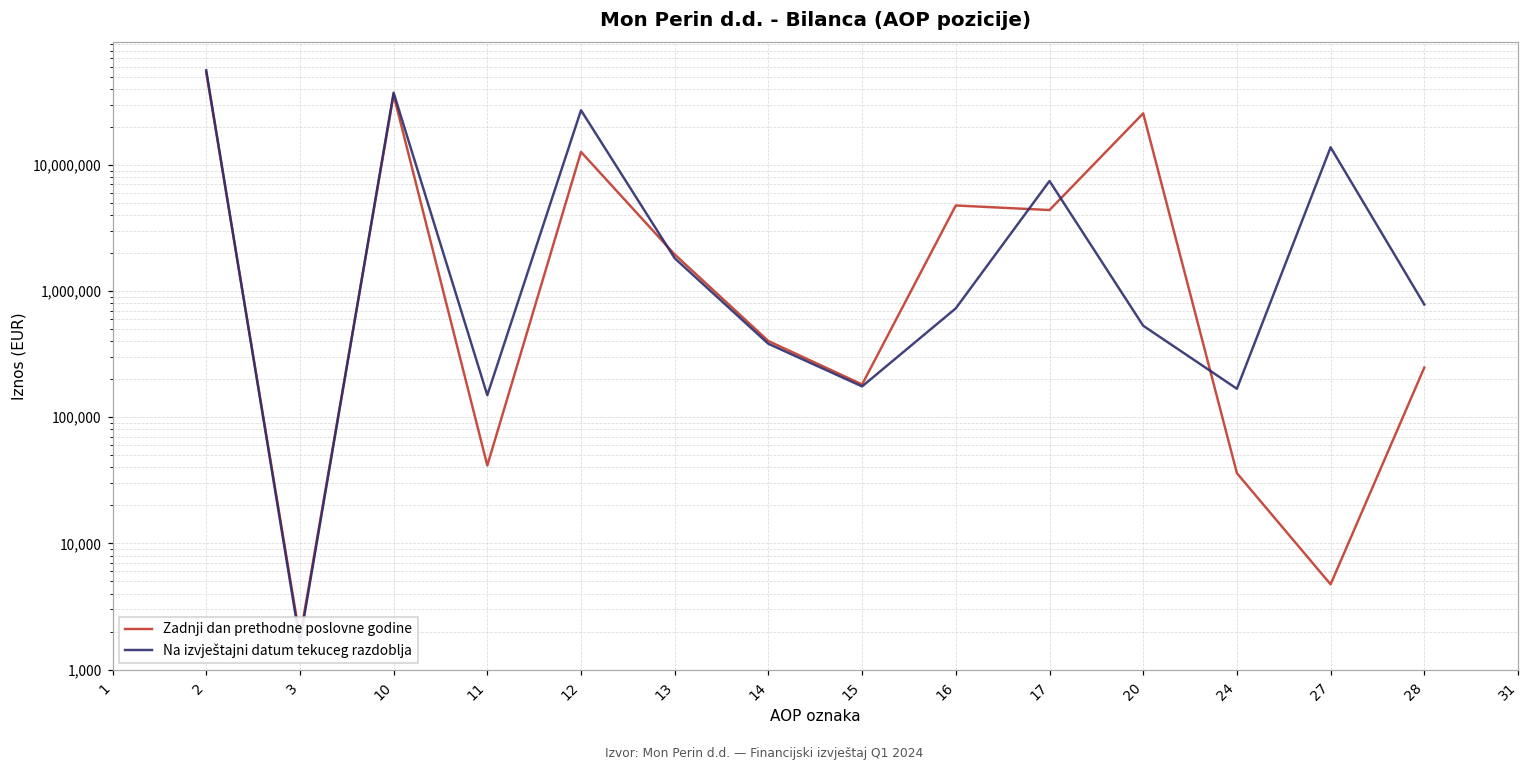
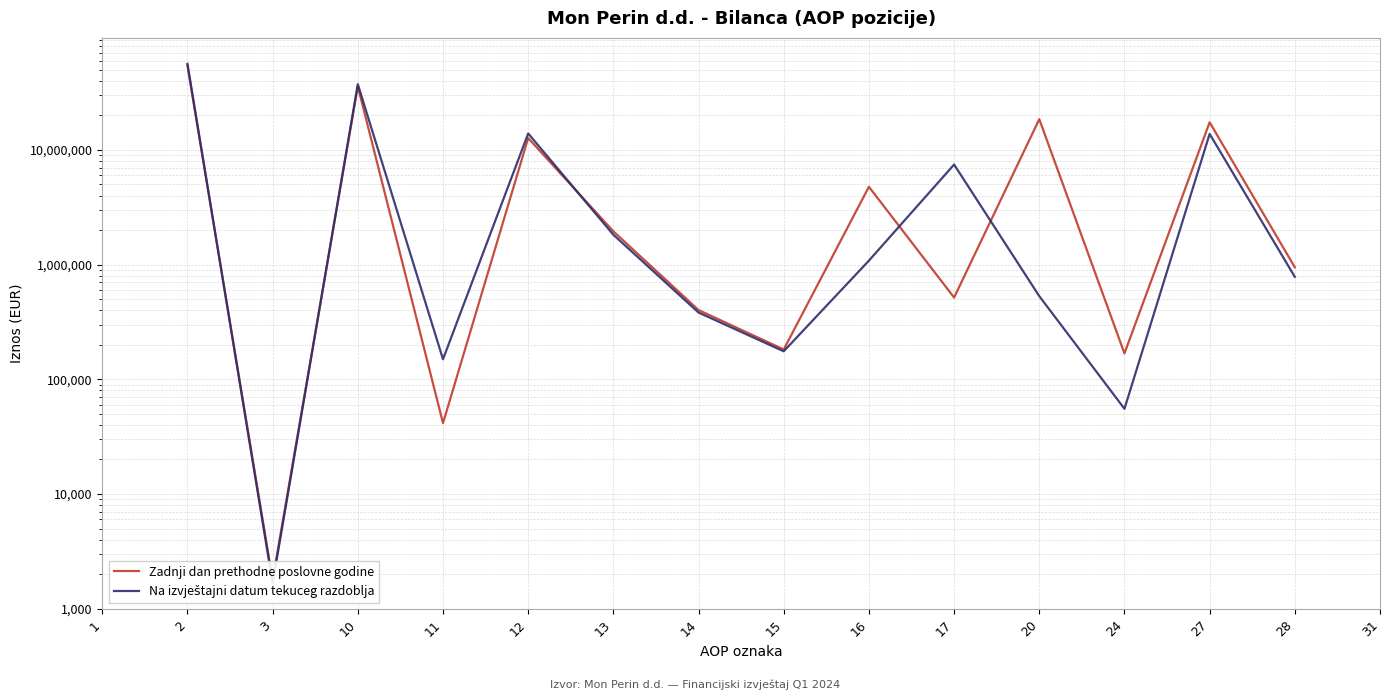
Na izvještajni datum tekuceg razdoblja, 12: 27,000,000 -> 14,000,000
Na izvještajni datum tekuceg razdoblja, 16: 700,000 -> 1,100,000
Zadnji dan prethodne poslovne godine, 17: 4,400,000 -> 500,000
Zadnji dan prethodne poslovne godine, 20: 26,000,000 -> 19,000,000
Zadnji dan prethodne poslovne godine, 24: 36,000 -> 170,000
Na izvještajni datum tekuceg razdoblja, 24: 170,000 -> 60,000
Zadnji dan prethodne poslovne godine, 27: 4,700 -> 17,000,000
Zadnji dan prethodne poslovne godine, 28: 250,000 -> 900,000
